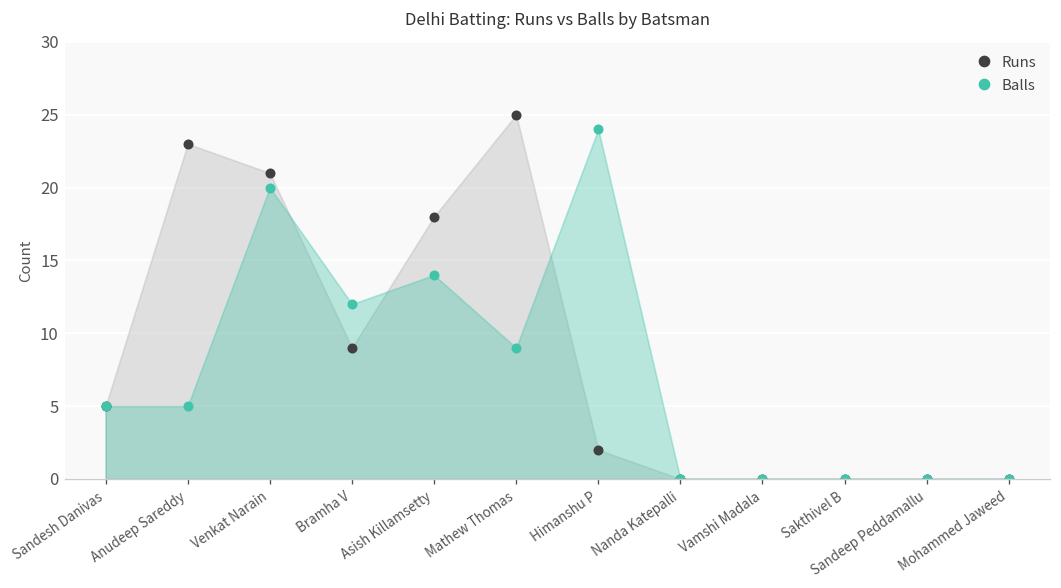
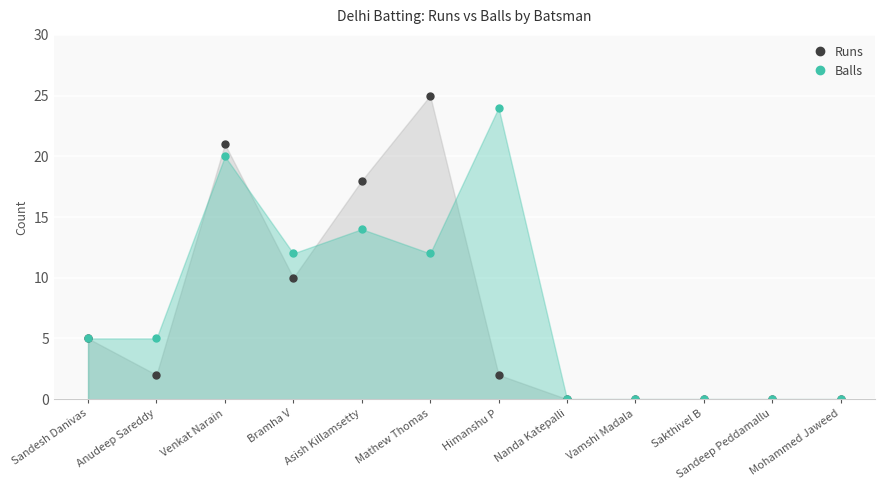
Runs, Anudeep Sareddy: 23 -> 2
Runs, Bramha V: 9 -> 10
Balls, Mathew Thomas: 9 -> 12
